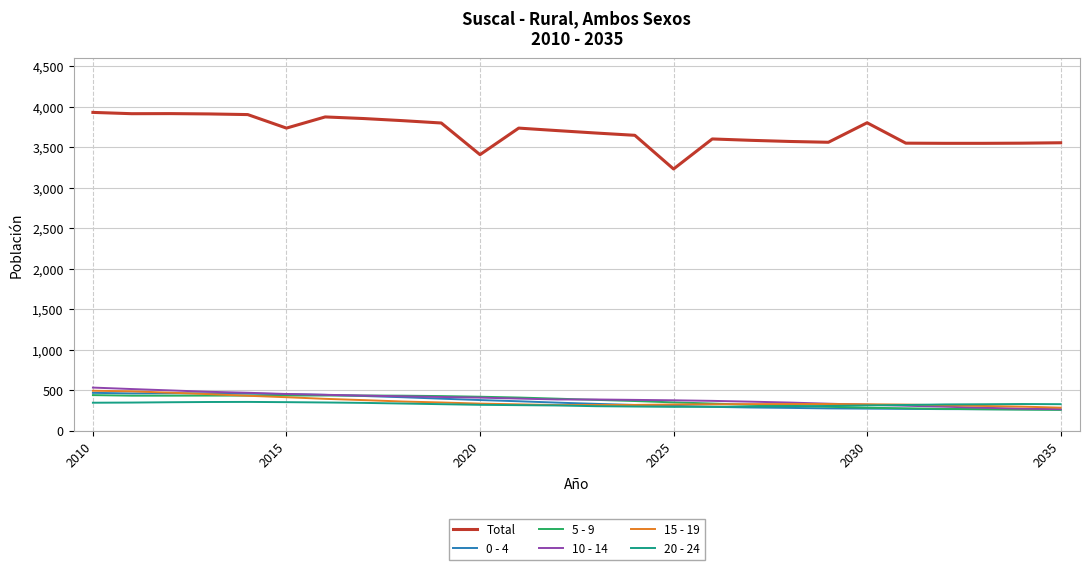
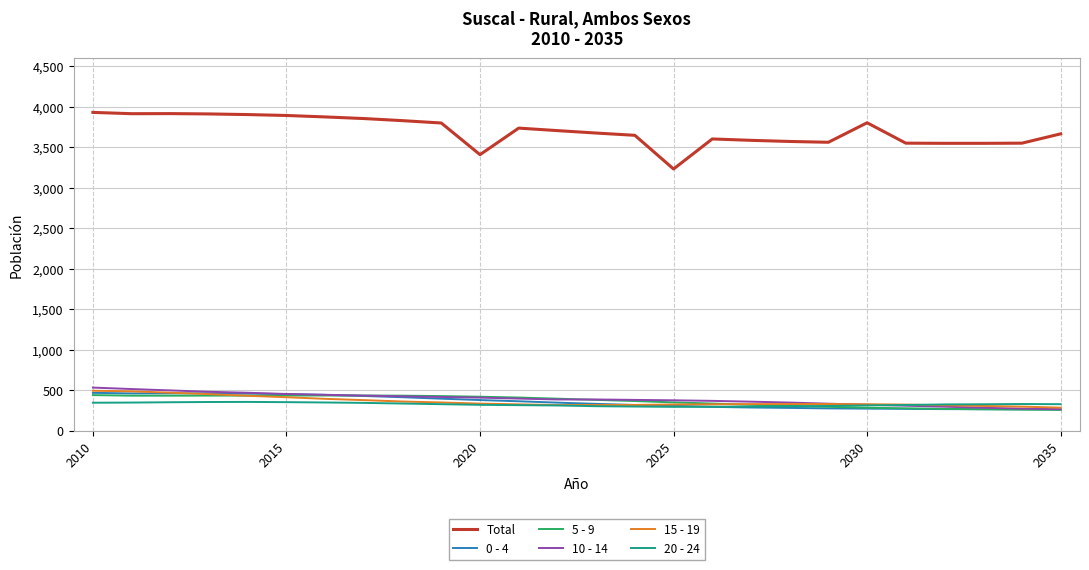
Total, 2015: 3,700 -> 3,900
Total, 2035: 3,600 -> 3,700
